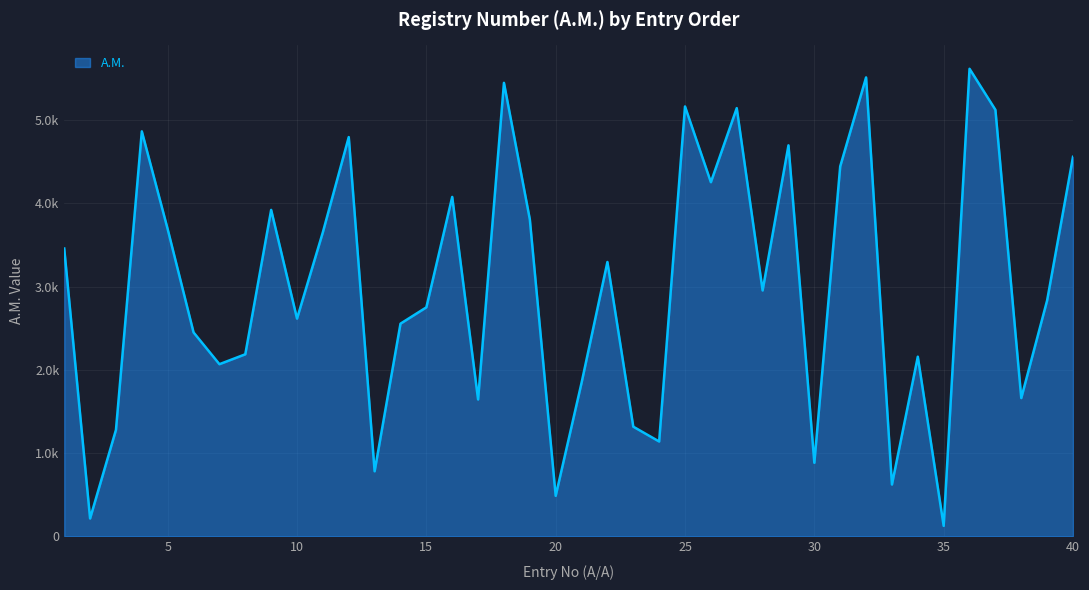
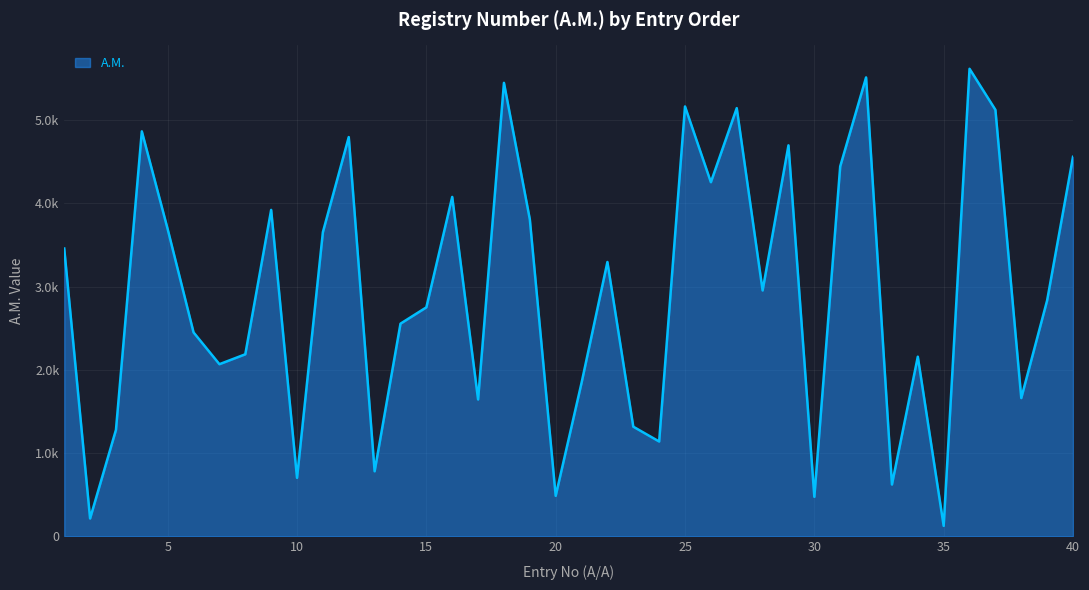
10: 2600 -> 700
30: 900 -> 500
